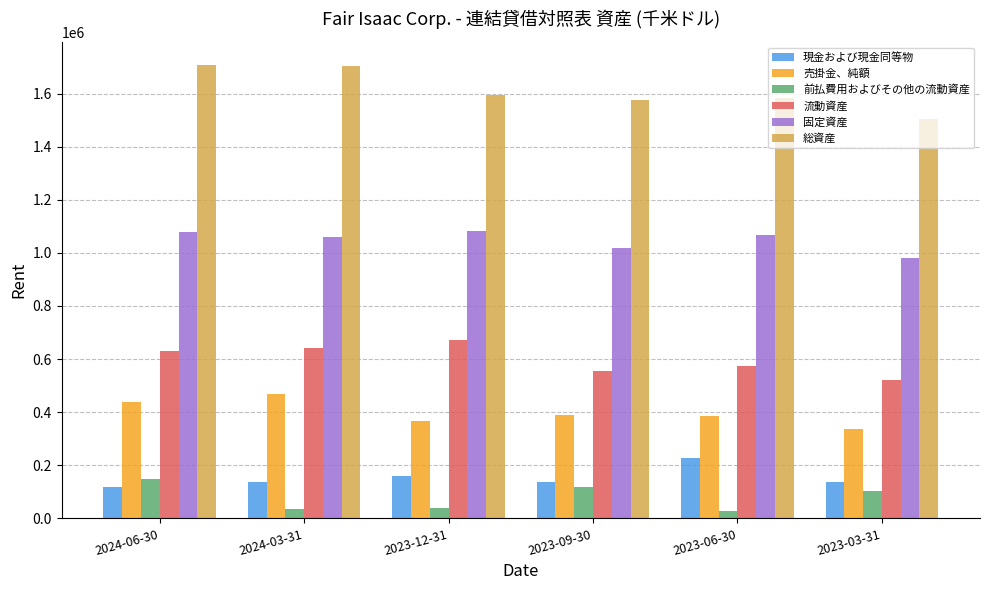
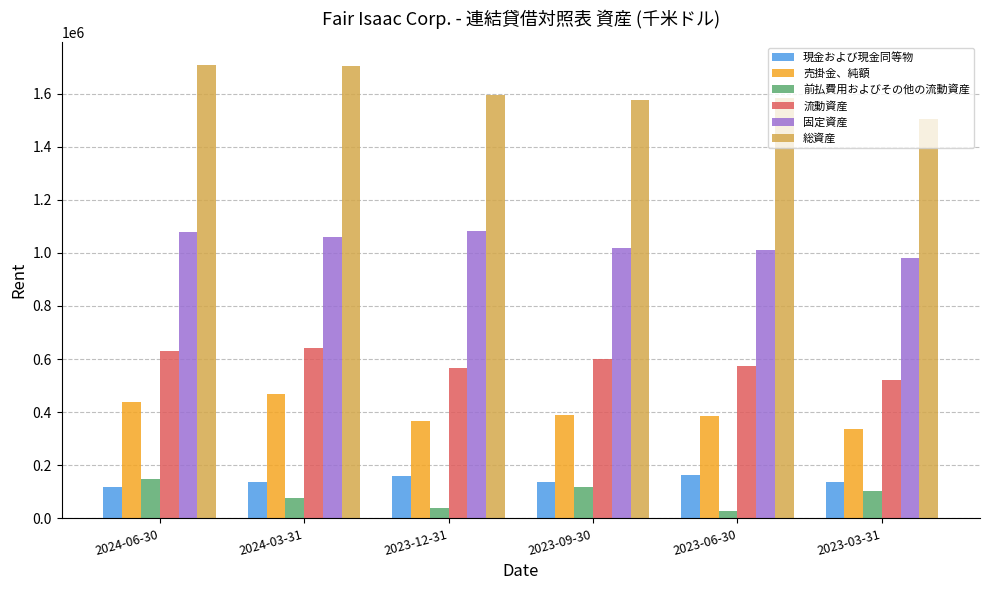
前払費用およびその他の流動資産, 2024-03-31: 40000 -> 80000
流動資産, 2023-12-31: 670000 -> 570000
流動資産, 2023-09-30: 560000 -> 600000
現金および現金同等物, 2023-06-30: 230000 -> 160000
固定資産, 2023-06-30: 1070000 -> 1010000
